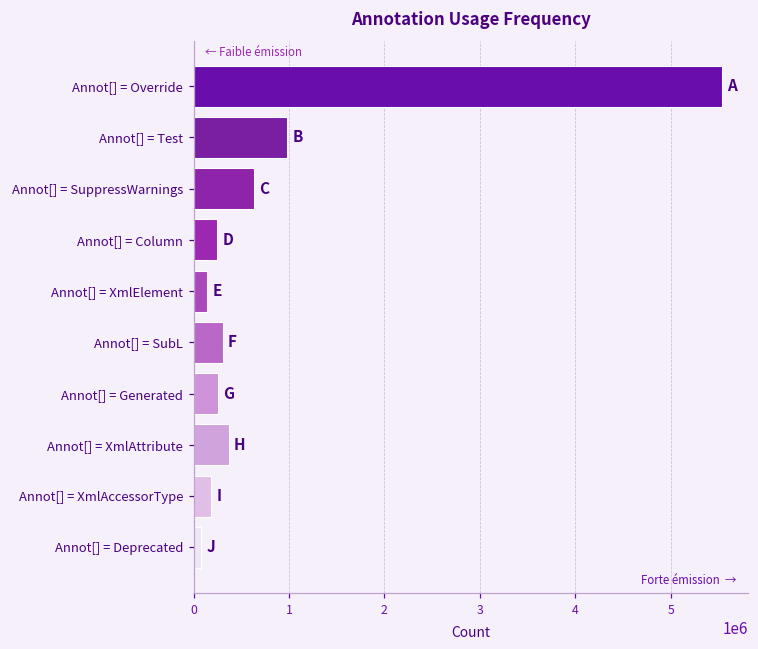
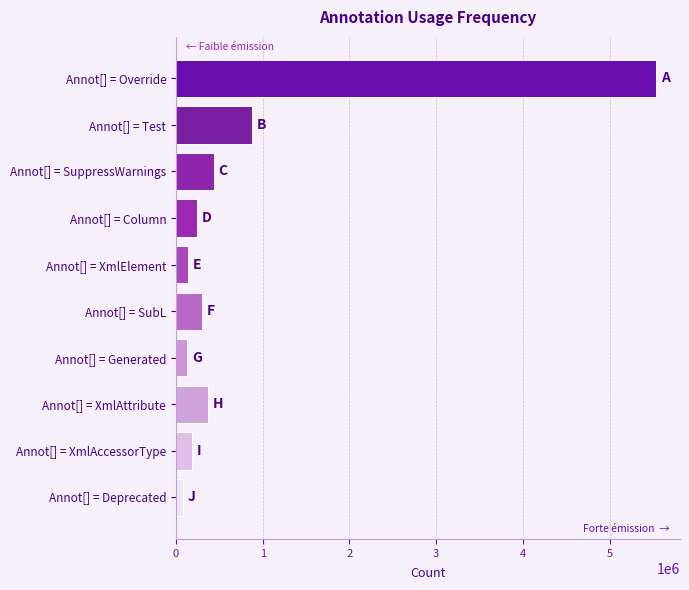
Annot[] = Test: 1000000 -> 900000
Annot[] = SuppressWarnings: 600000 -> 400000
Annot[] = Generated: 300000 -> 100000
